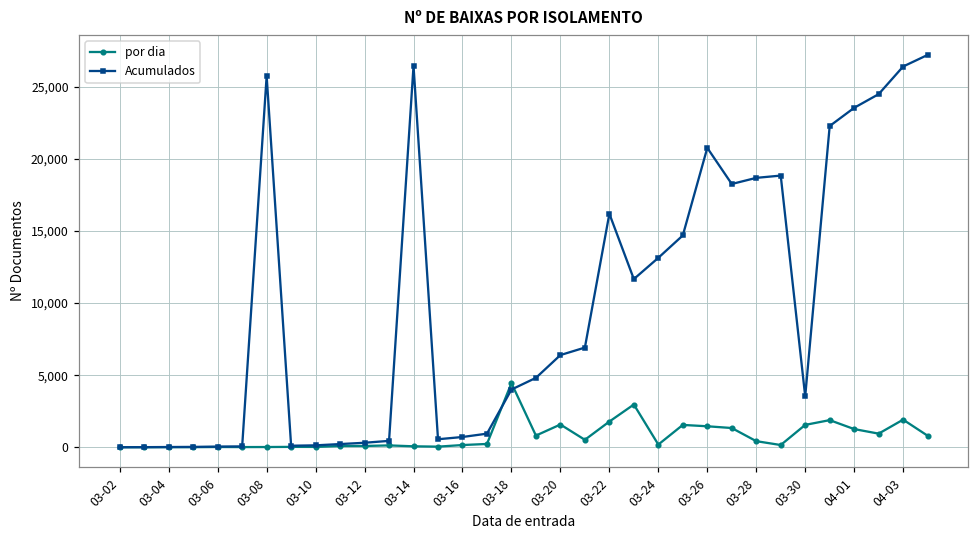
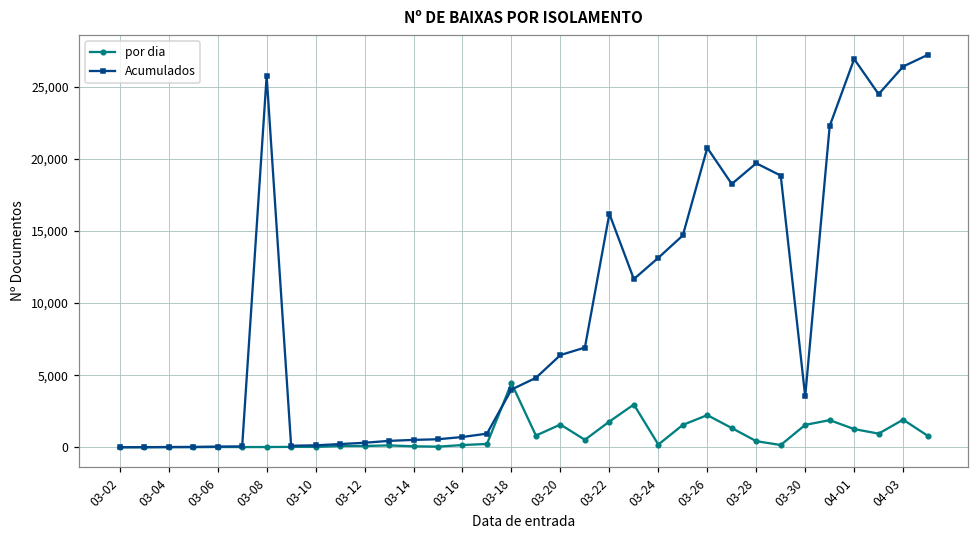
Acumulados, 03-14: 26,400 -> 500
por dia, 03-26: 1,500 -> 2,200
Acumulados, 03-28: 18,700 -> 19,700
Acumulados, 04-01: 23,500 -> 26,900
